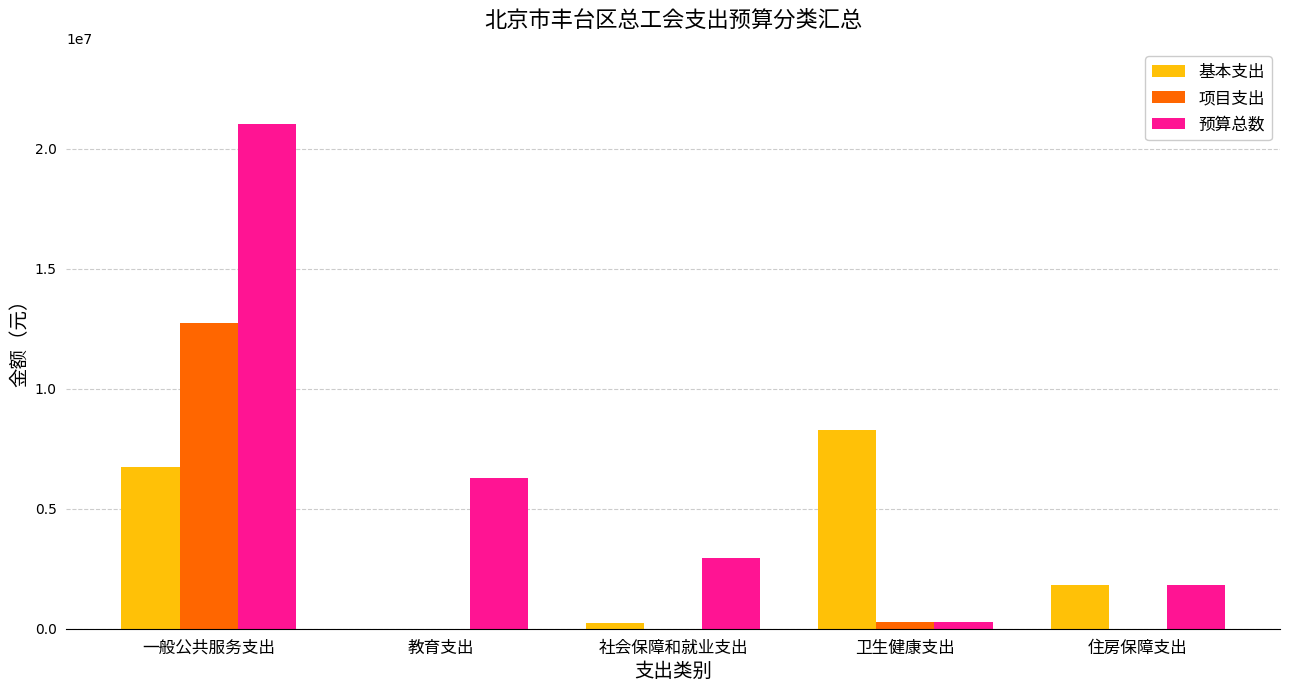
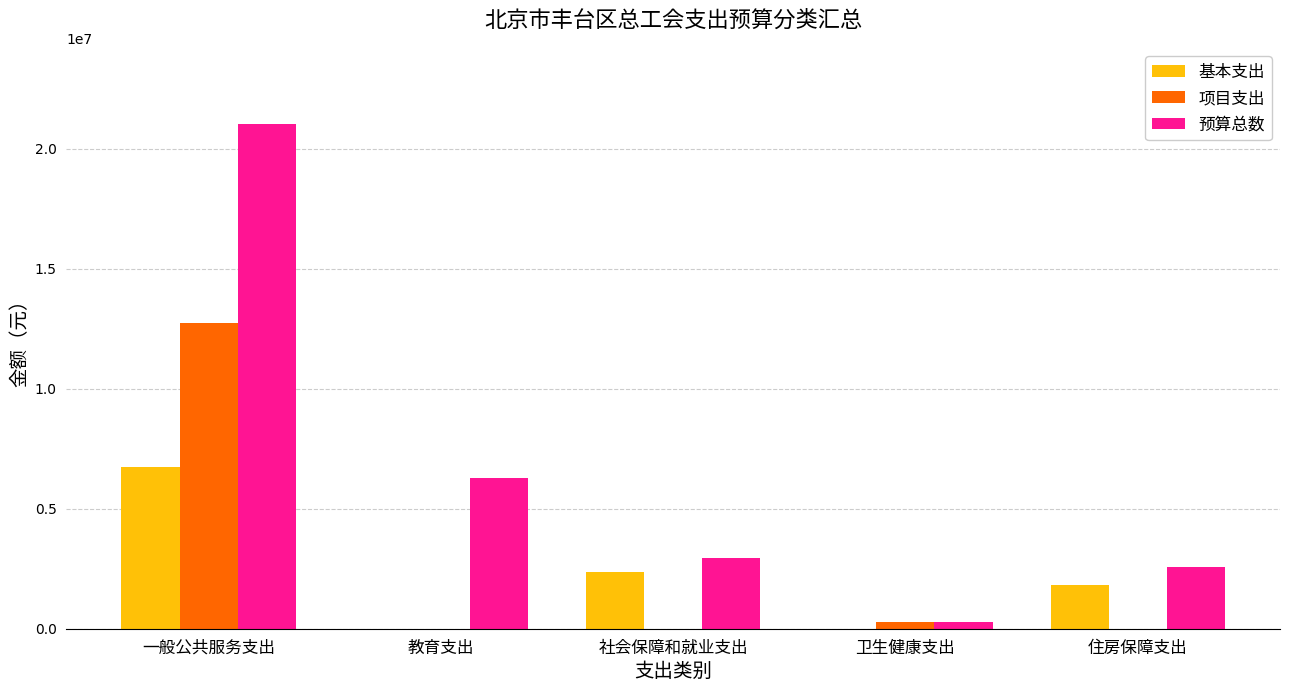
基本支出, 社会保障和就业支出: 200000 -> 2400000
基本支出, 卫生健康支出: 8300000 -> 0
预算总数, 住房保障支出: 1800000 -> 2600000
